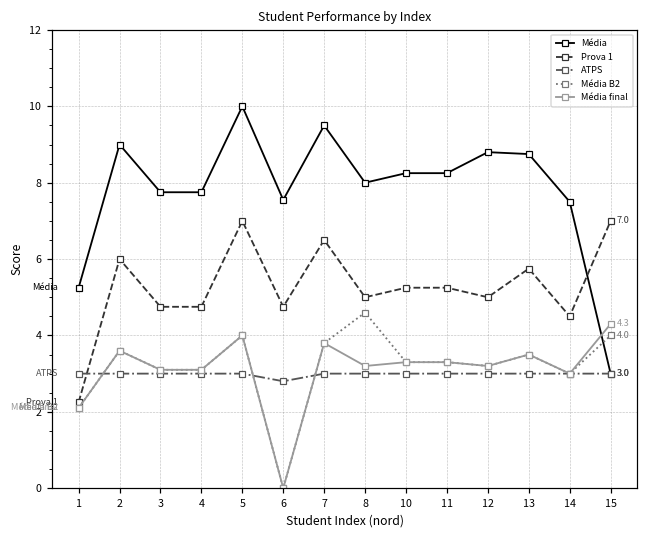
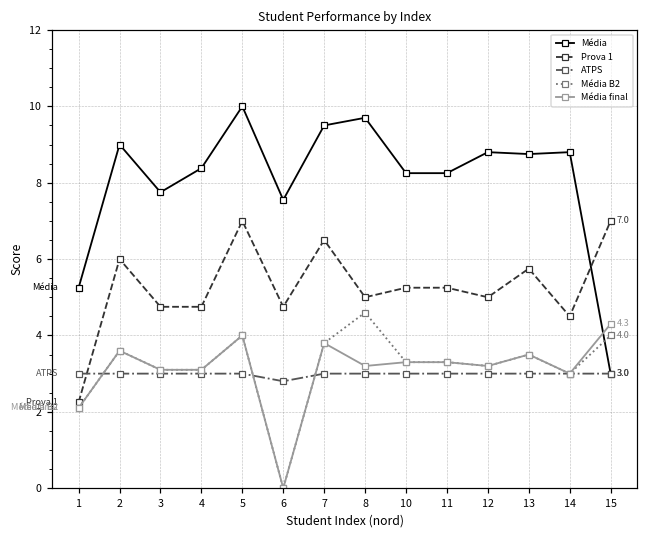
Média, 4: 7.8 -> 8.4
Média, 8: 8.0 -> 9.7
Média, 14: 7.5 -> 8.8
